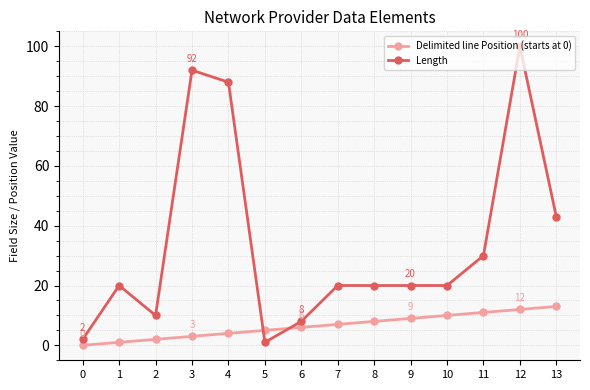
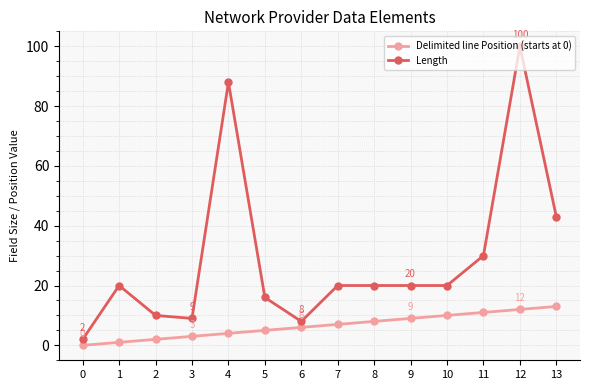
Length, 3: 92 -> 9
Length, 5: 1 -> 16
